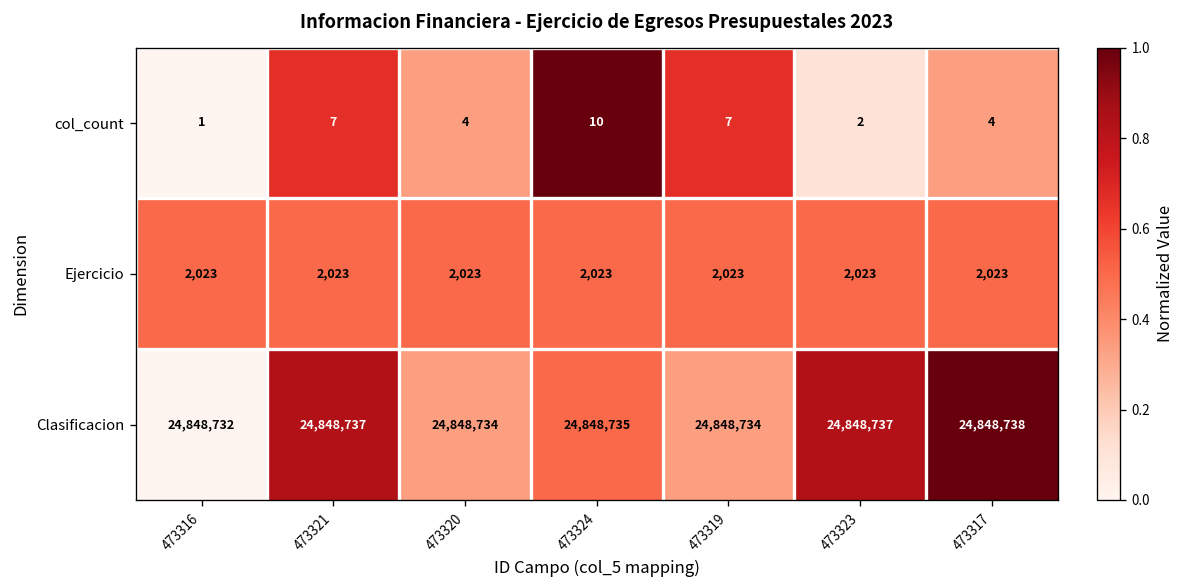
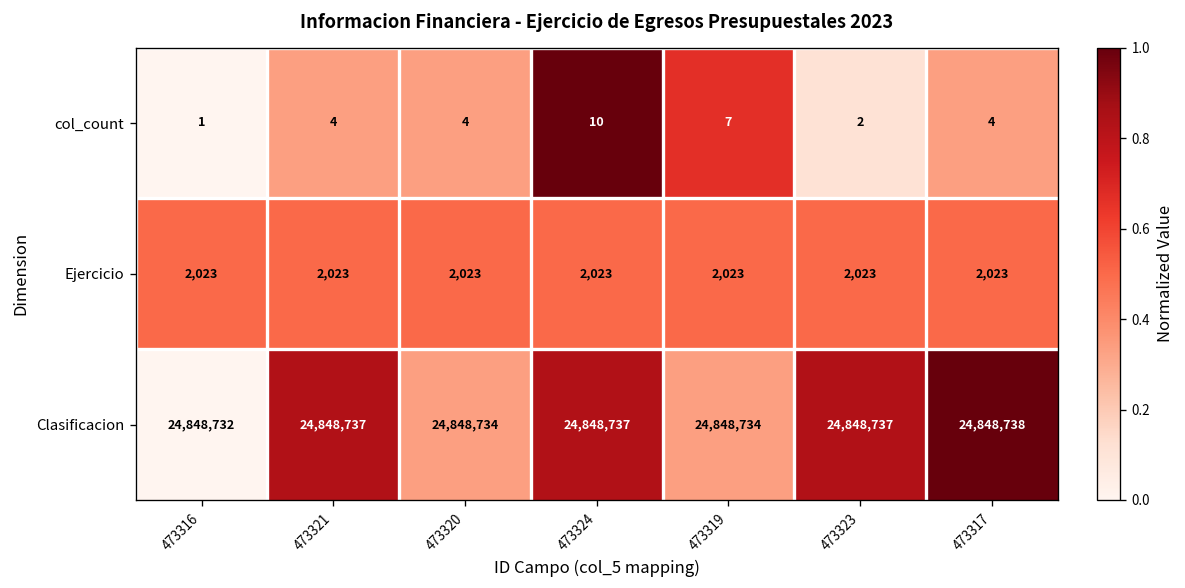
col_count, 473321: 7 -> 4
Clasificacion, 473324: 24,848,735 -> 24,848,737
